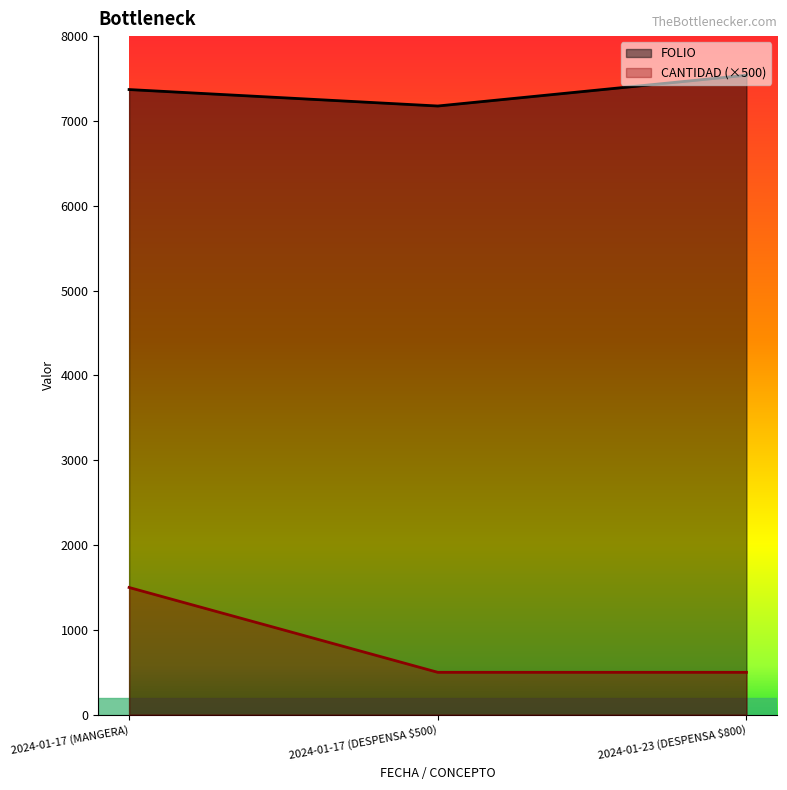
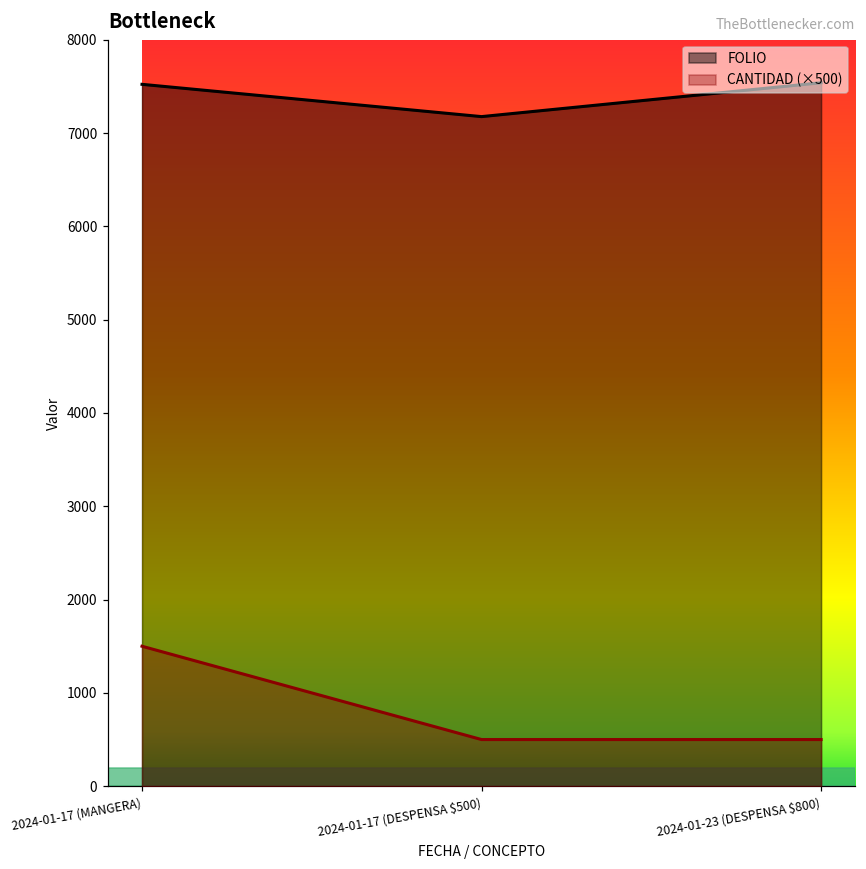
FOLIO, 2024-01-17 (MANGERA): 7400 -> 7500
